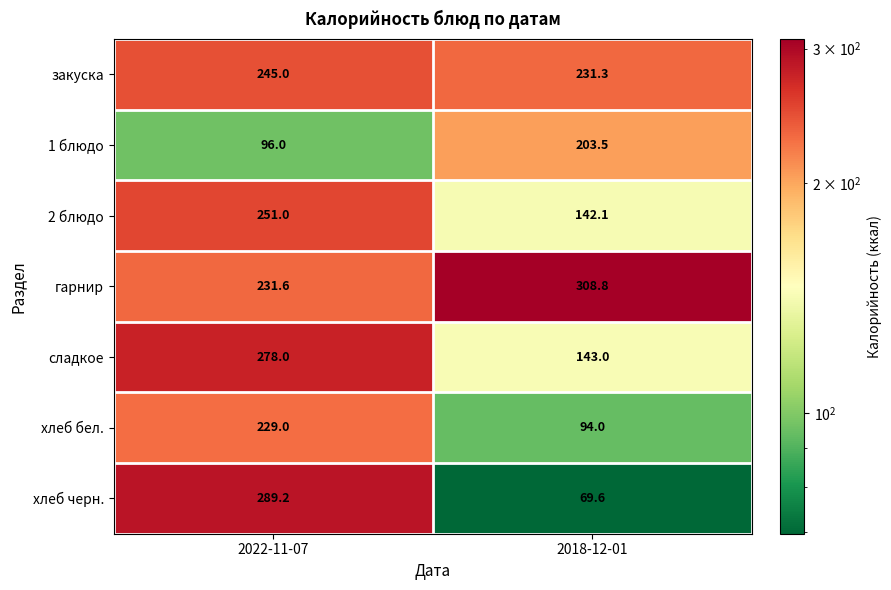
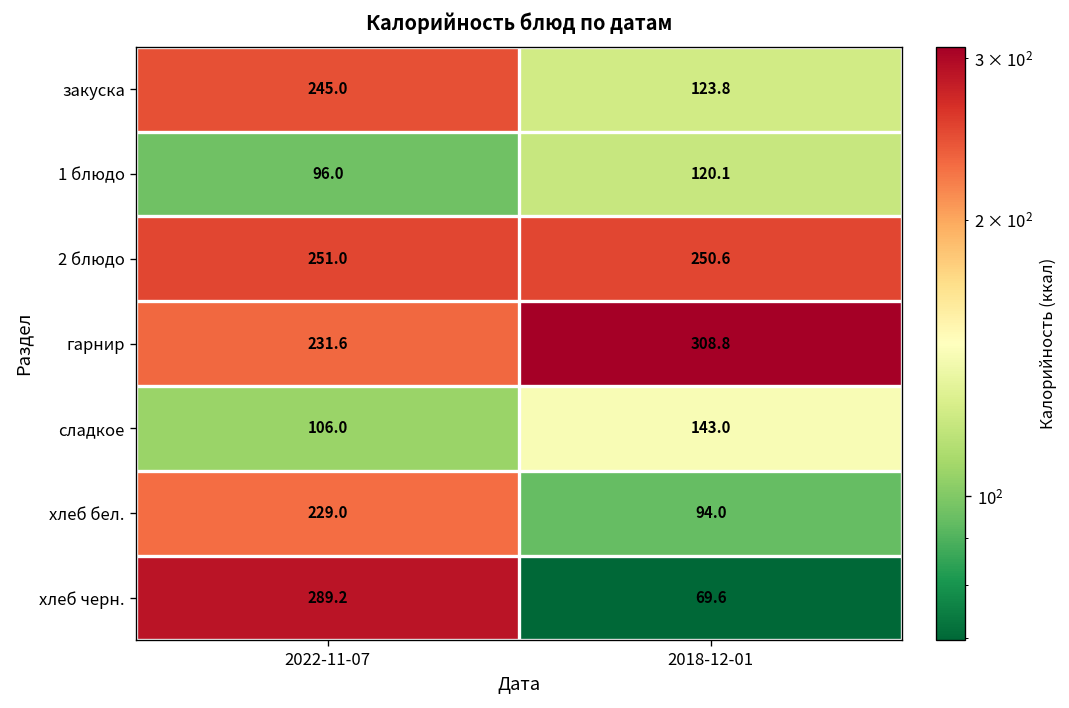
закуска, 2018-12-01: 231.3 -> 123.8
1 блюдо, 2018-12-01: 203.5 -> 120.1
2 блюдо, 2018-12-01: 142.1 -> 250.6
сладкое, 2022-11-07: 278.0 -> 106.0
